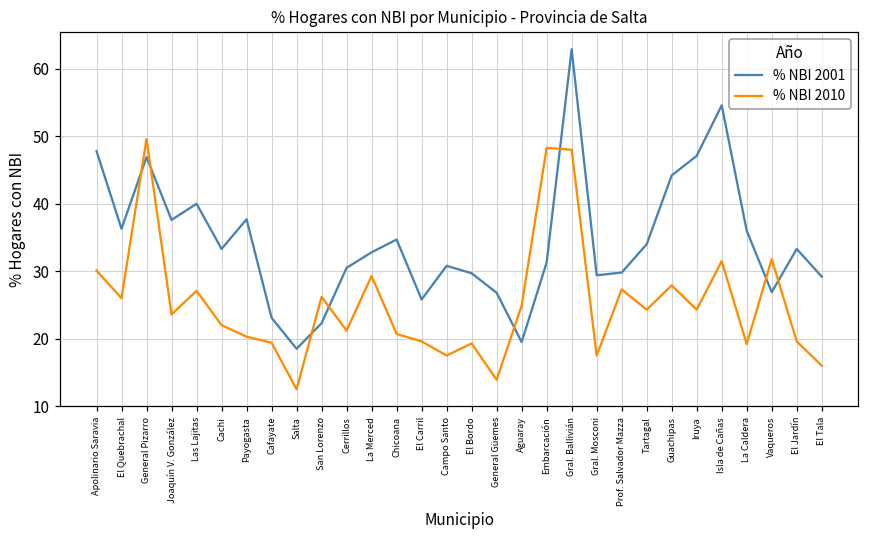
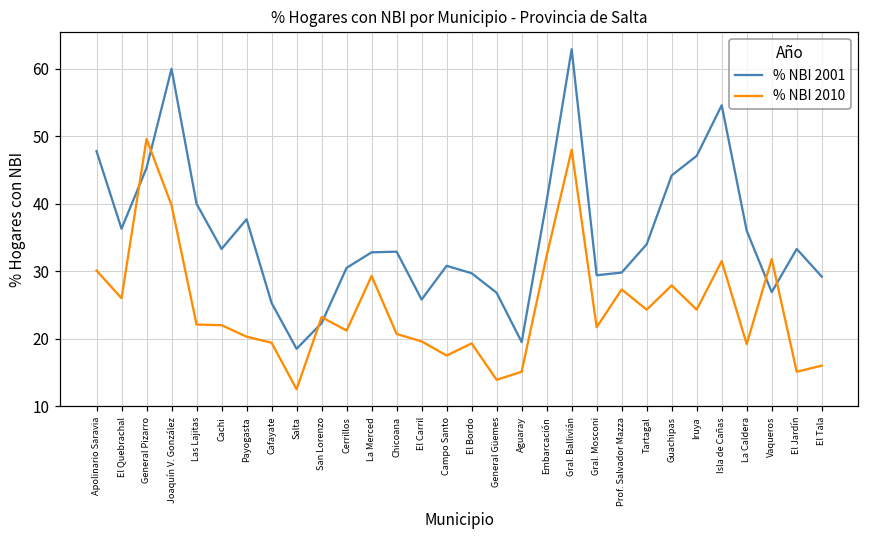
% NBI 2001, General Pizarro: 47 -> 45
% NBI 2001, Joaquín V. González: 38 -> 60
% NBI 2010, Joaquín V. González: 24 -> 40
% NBI 2010, Las Lajitas: 27 -> 22
% NBI 2001, Cafayate: 23 -> 25
% NBI 2010, San Lorenzo: 26 -> 23
% NBI 2001, Chicoana: 35 -> 33
% NBI 2010, Aguaray: 25 -> 15
% NBI 2001, Embarcación: 31 -> 40
% NBI 2010, Embarcación: 48 -> 32
% NBI 2010, Gral. Mosconi: 18 -> 22
% NBI 2010, El Jardín: 20 -> 15
